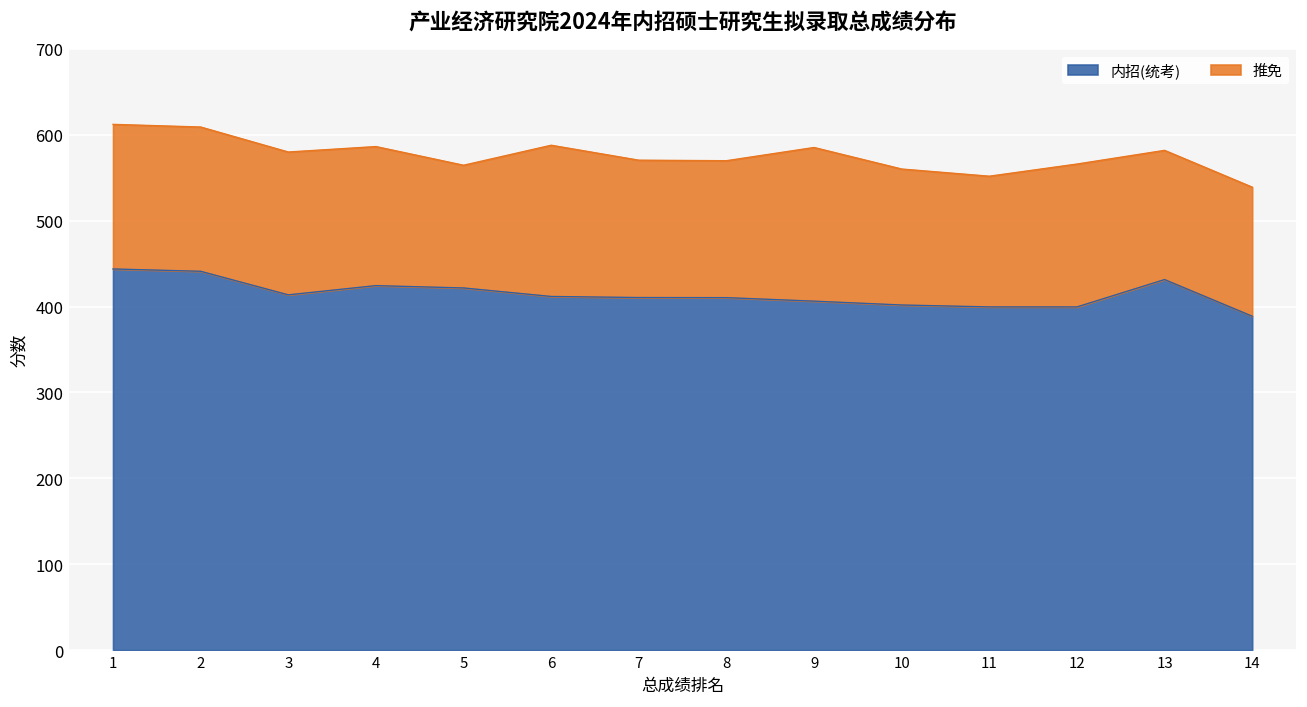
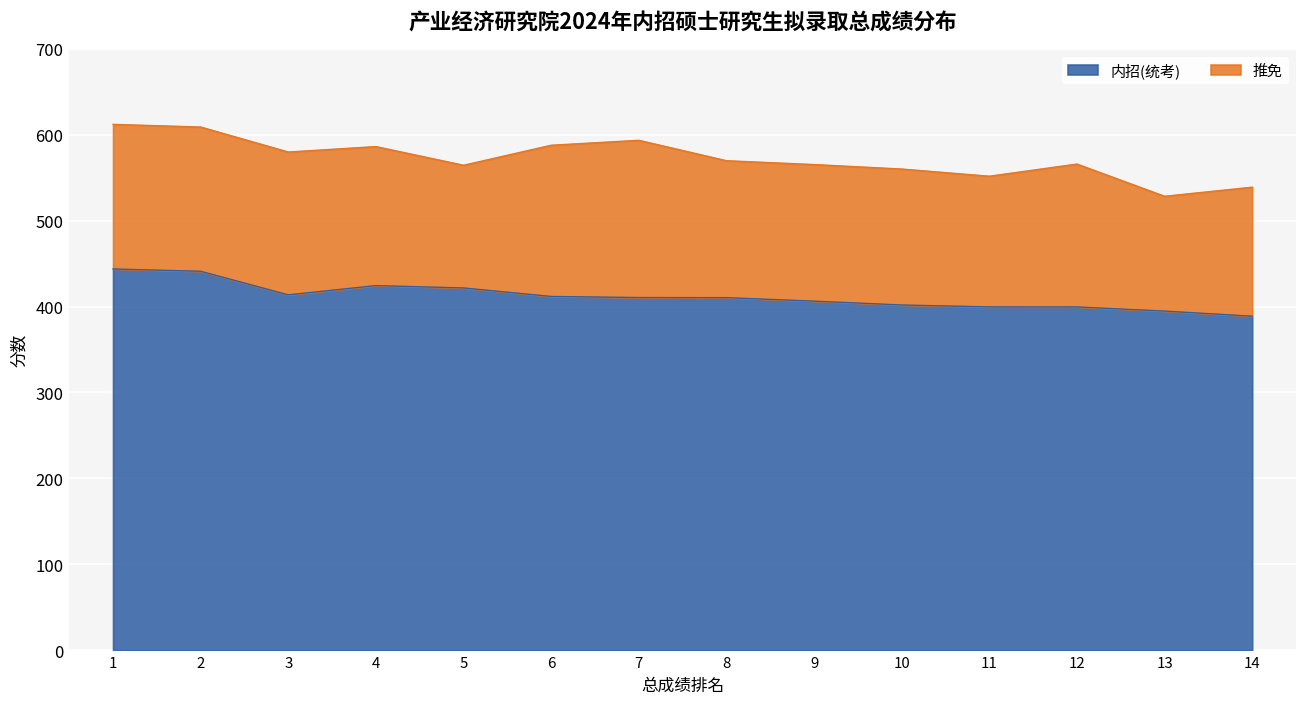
推免, 7: 160 -> 180
推免, 9: 180 -> 160
内招(统考), 13: 430 -> 390
推免, 13: 150 -> 130
